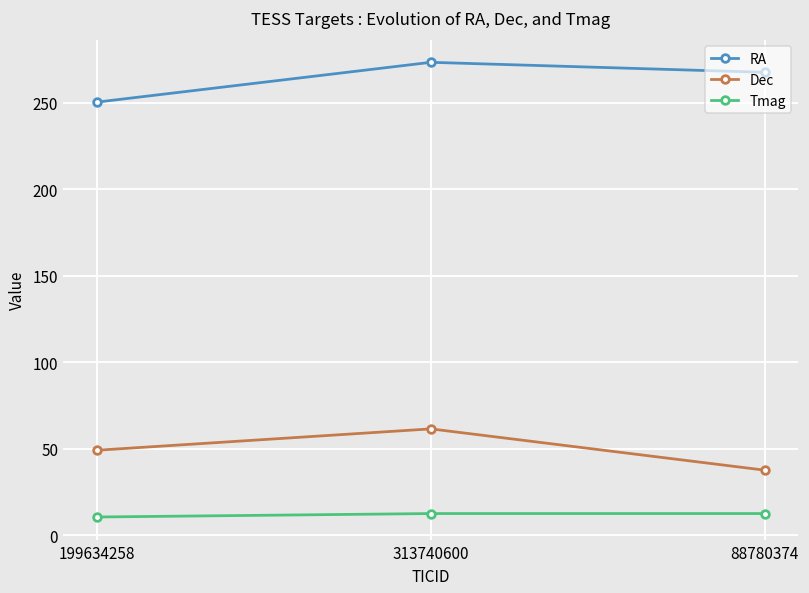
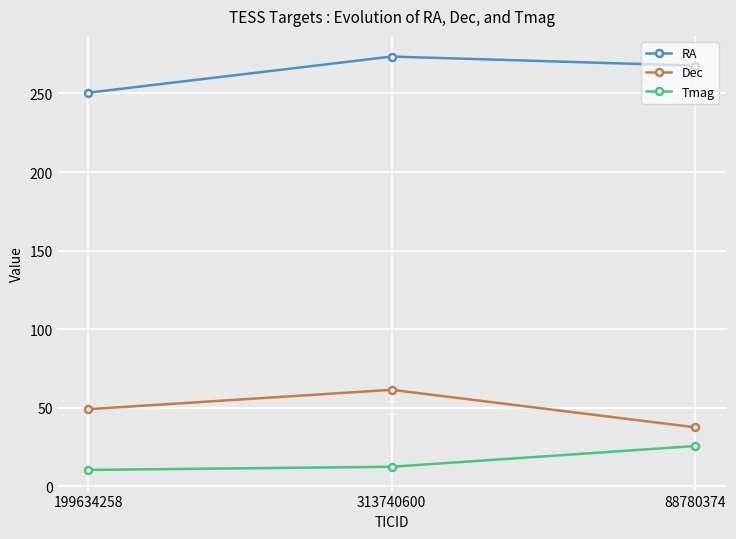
Tmag, 88780374: 13 -> 26
